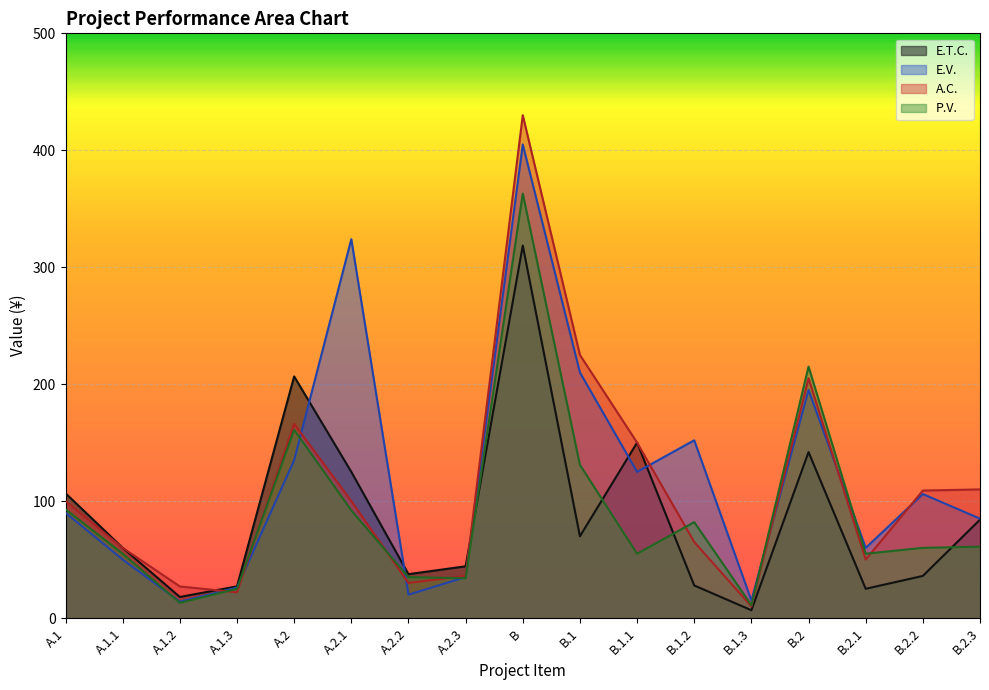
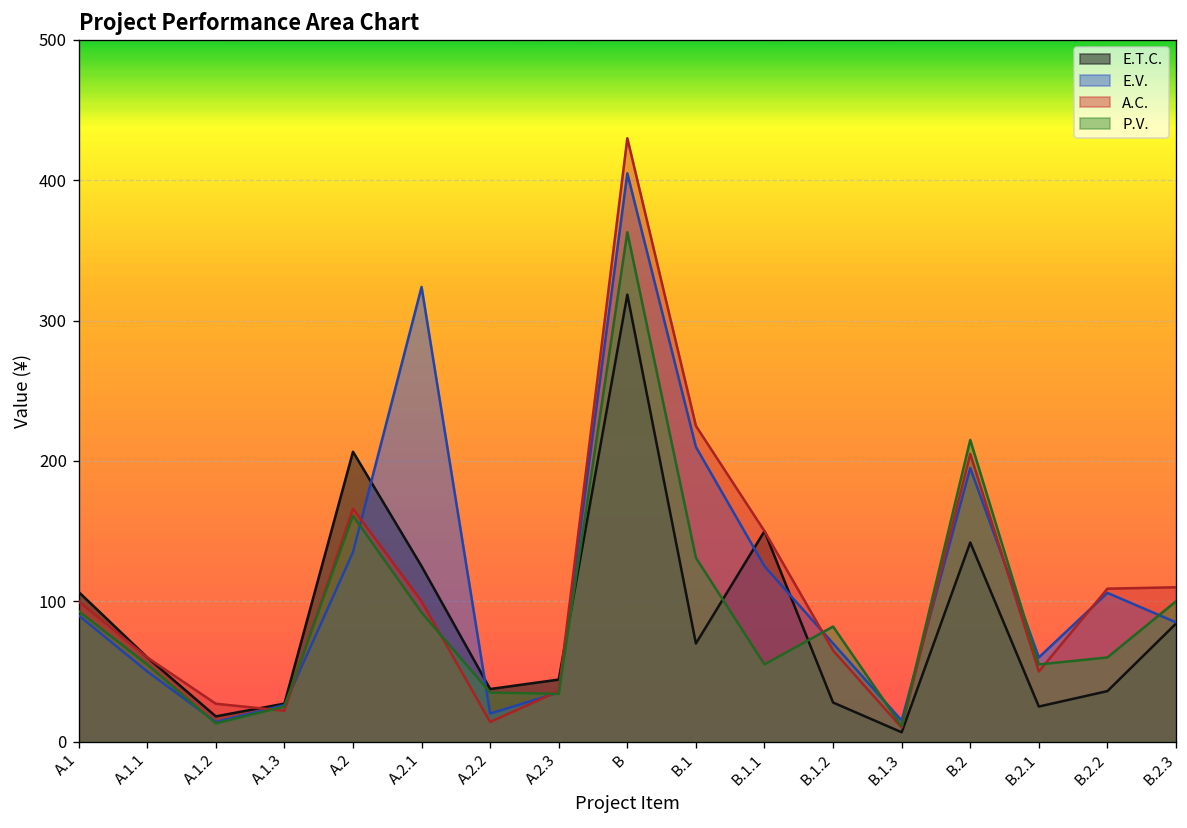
A.C., A.2.2: 30 -> 14
E.V., B.1.2: 152 -> 70
P.V., B.2.3: 61 -> 100
